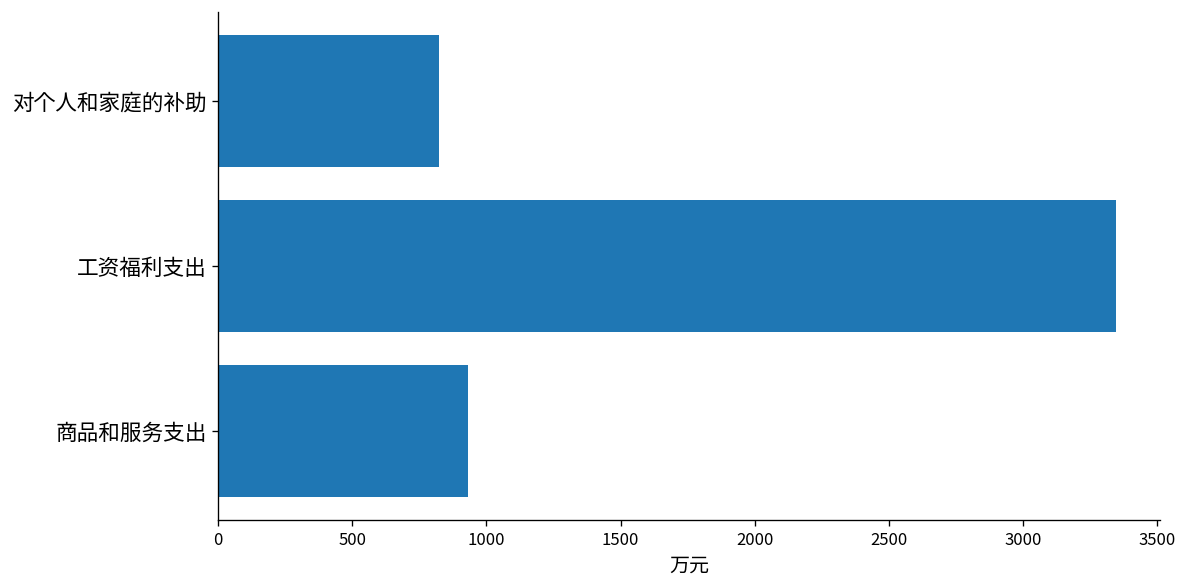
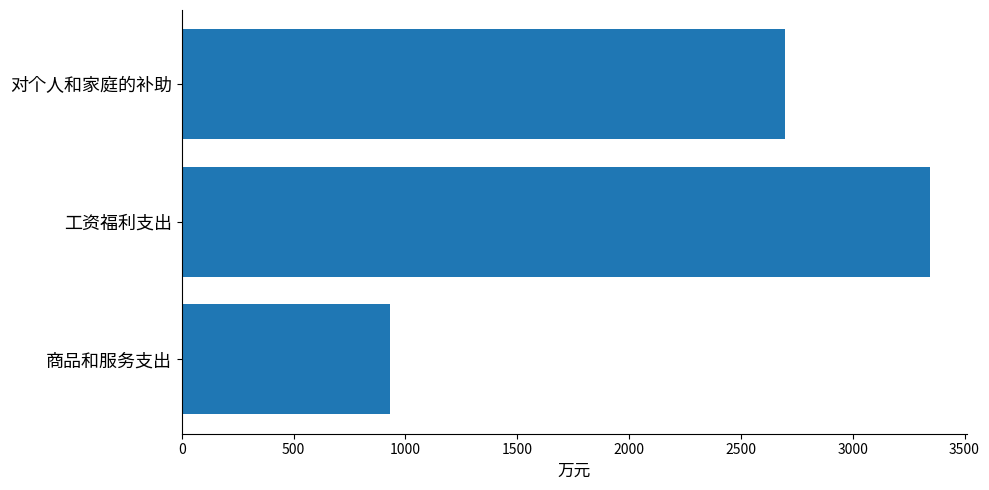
对个人和家庭的补助: 820 -> 2700
